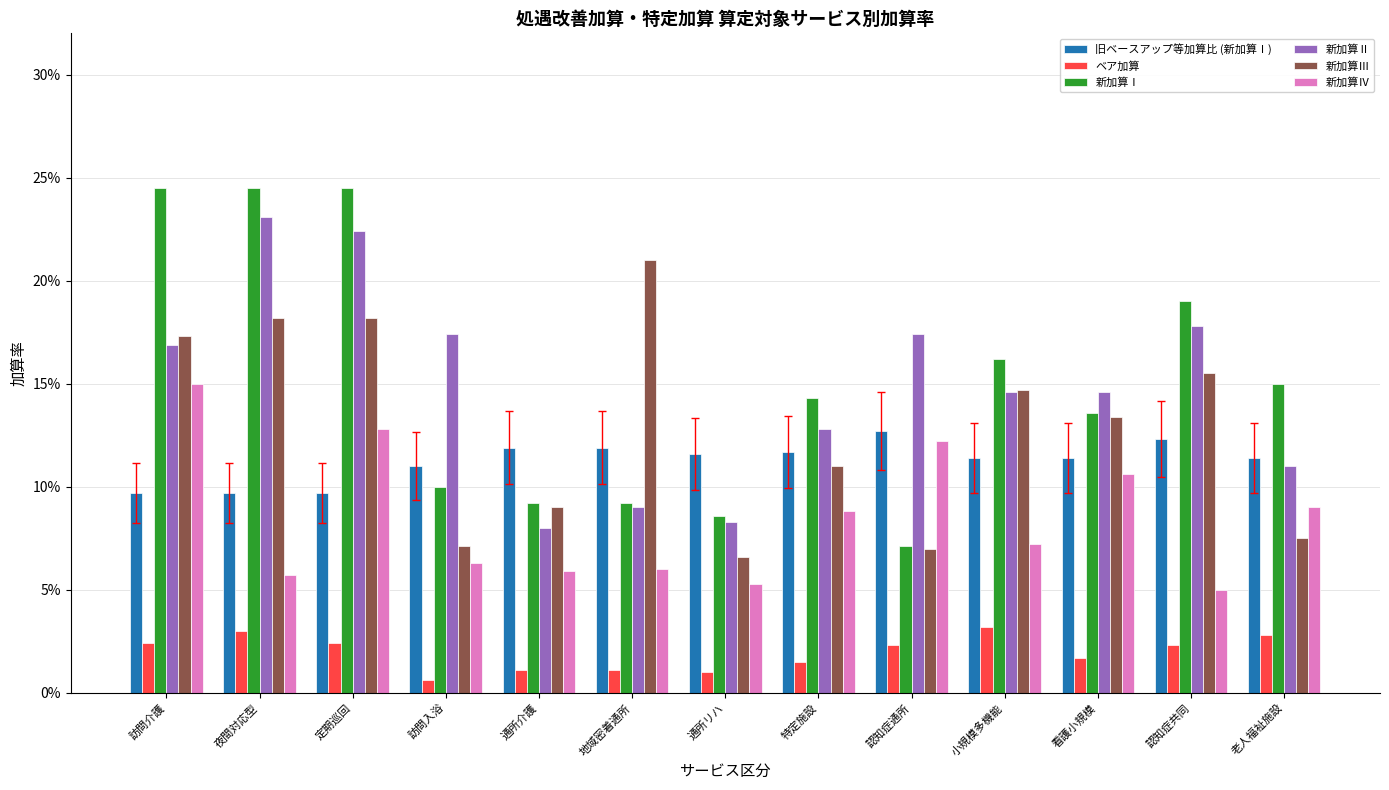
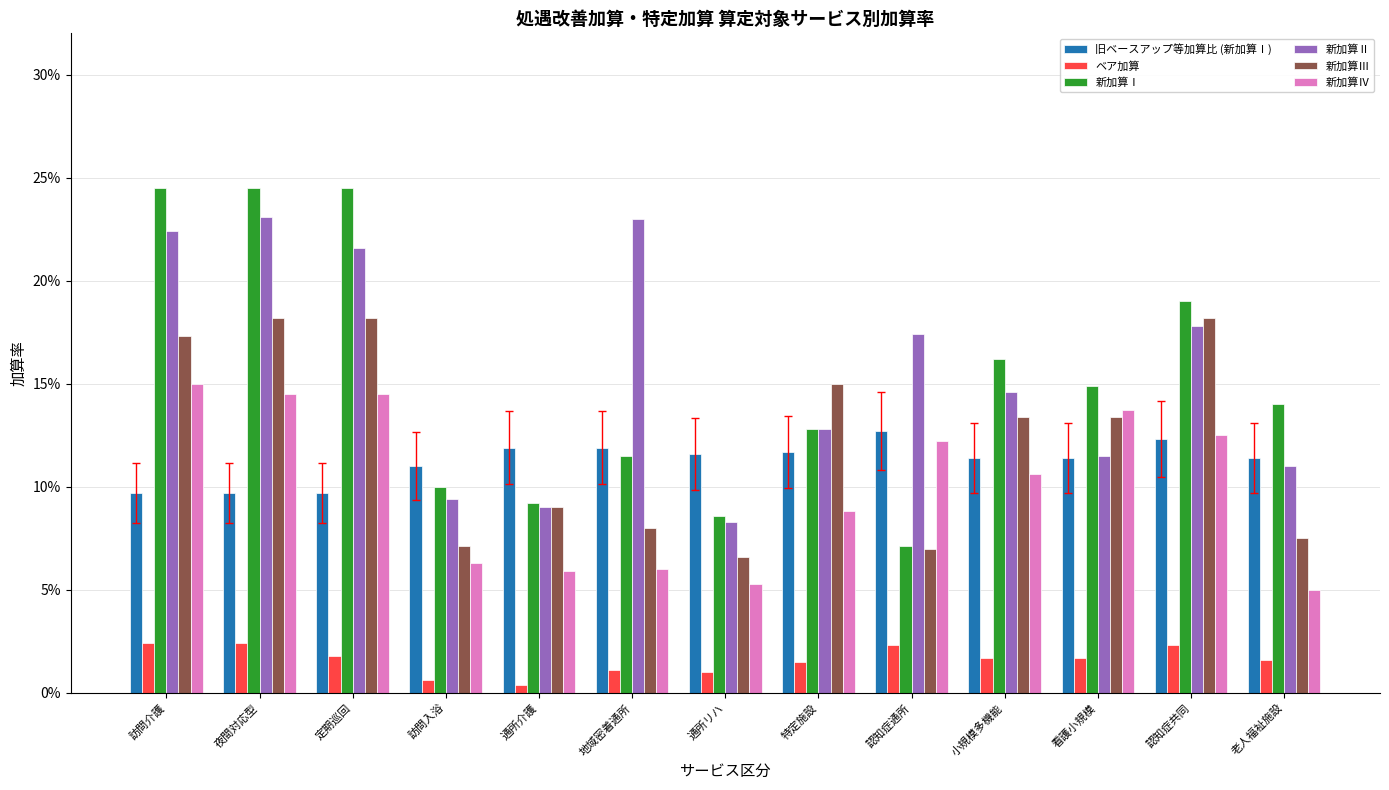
新加算Ⅱ, 訪問介護: 16.9% -> 22.4%
ベア加算, 夜間対応型: 3.0% -> 2.4%
新加算Ⅳ, 夜間対応型: 5.7% -> 14.5%
ベア加算, 定期巡回: 2.4% -> 1.8%
新加算Ⅱ, 定期巡回: 22.4% -> 21.6%
新加算Ⅳ, 定期巡回: 12.8% -> 14.5%
新加算Ⅱ, 訪問入浴: 17.4% -> 9.4%
ベア加算, 通所介護: 1.1% -> 0.4%
新加算Ⅱ, 通所介護: 8.0% -> 9.0%
新加算Ⅰ, 地域密着通所: 9.2% -> 11.5%
新加算Ⅱ, 地域密着通所: 9.0% -> 23.0%
新加算Ⅲ, 地域密着通所: 21.0% -> 8.0%
新加算Ⅰ, 特定施設: 14.3% -> 12.8%
新加算Ⅲ, 特定施設: 11.0% -> 15.0%
ベア加算, 小規模多機能: 3.2% -> 1.7%
新加算Ⅲ, 小規模多機能: 14.7% -> 13.4%
新加算Ⅳ, 小規模多機能: 7.2% -> 10.6%
新加算Ⅰ, 看護小規模: 13.6% -> 14.9%
新加算Ⅱ, 看護小規模: 14.6% -> 11.5%
新加算Ⅳ, 看護小規模: 10.6% -> 13.7%
新加算Ⅲ, 認知症共同: 15.5% -> 18.2%
新加算Ⅳ, 認知症共同: 5.0% -> 12.5%
ベア加算, 老人福祉施設: 2.8% -> 1.6%
新加算Ⅰ, 老人福祉施設: 15.0% -> 14.0%
新加算Ⅳ, 老人福祉施設: 9.0% -> 5.0%
